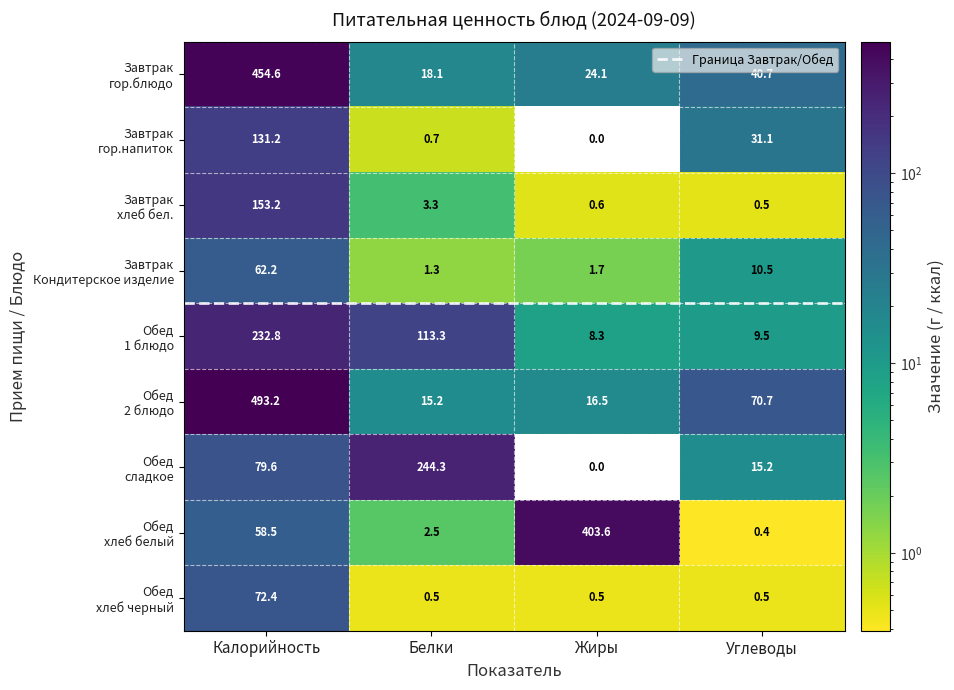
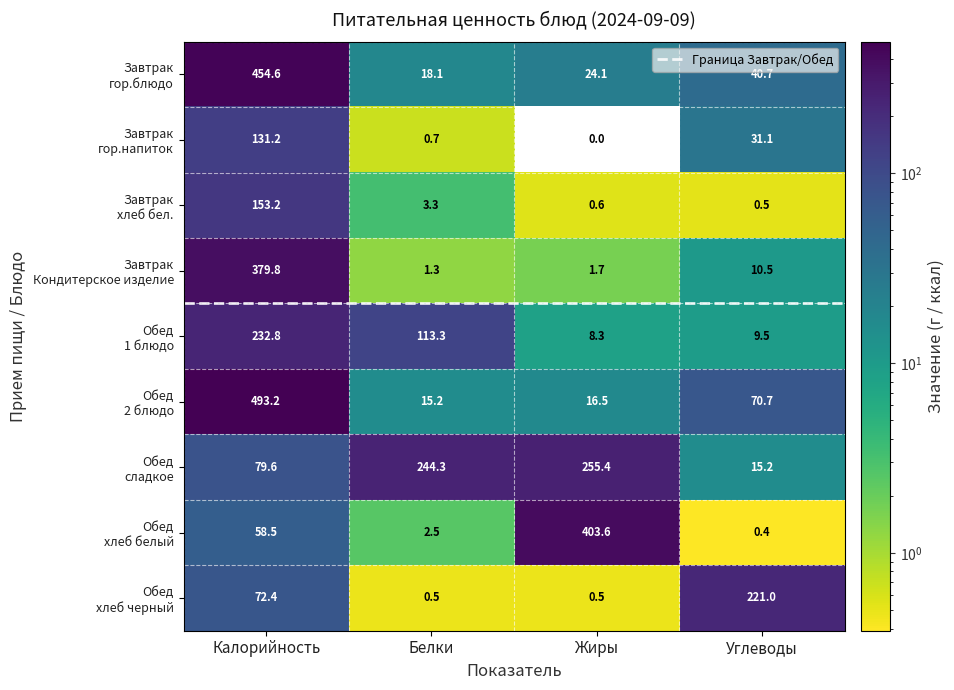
Завтрак Кондитерское изделие, Калорийность: 62.2 -> 379.8
Обед сладкое, Жиры: 0.0 -> 255.4
Обед хлеб черный, Углеводы: 0.5 -> 221.0
